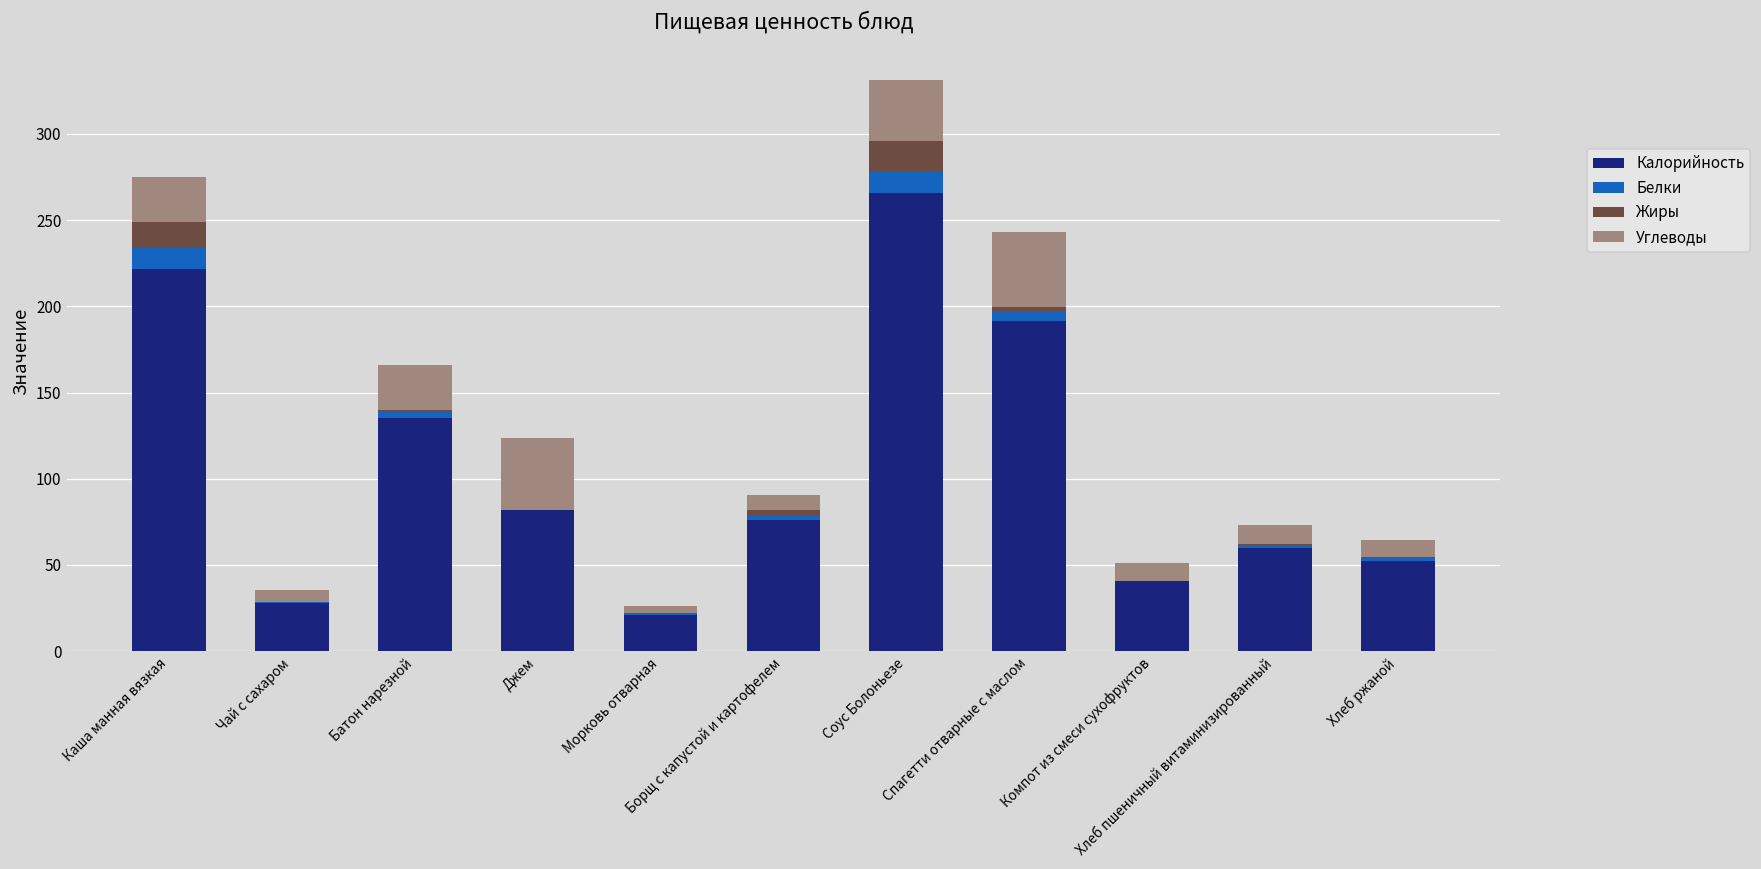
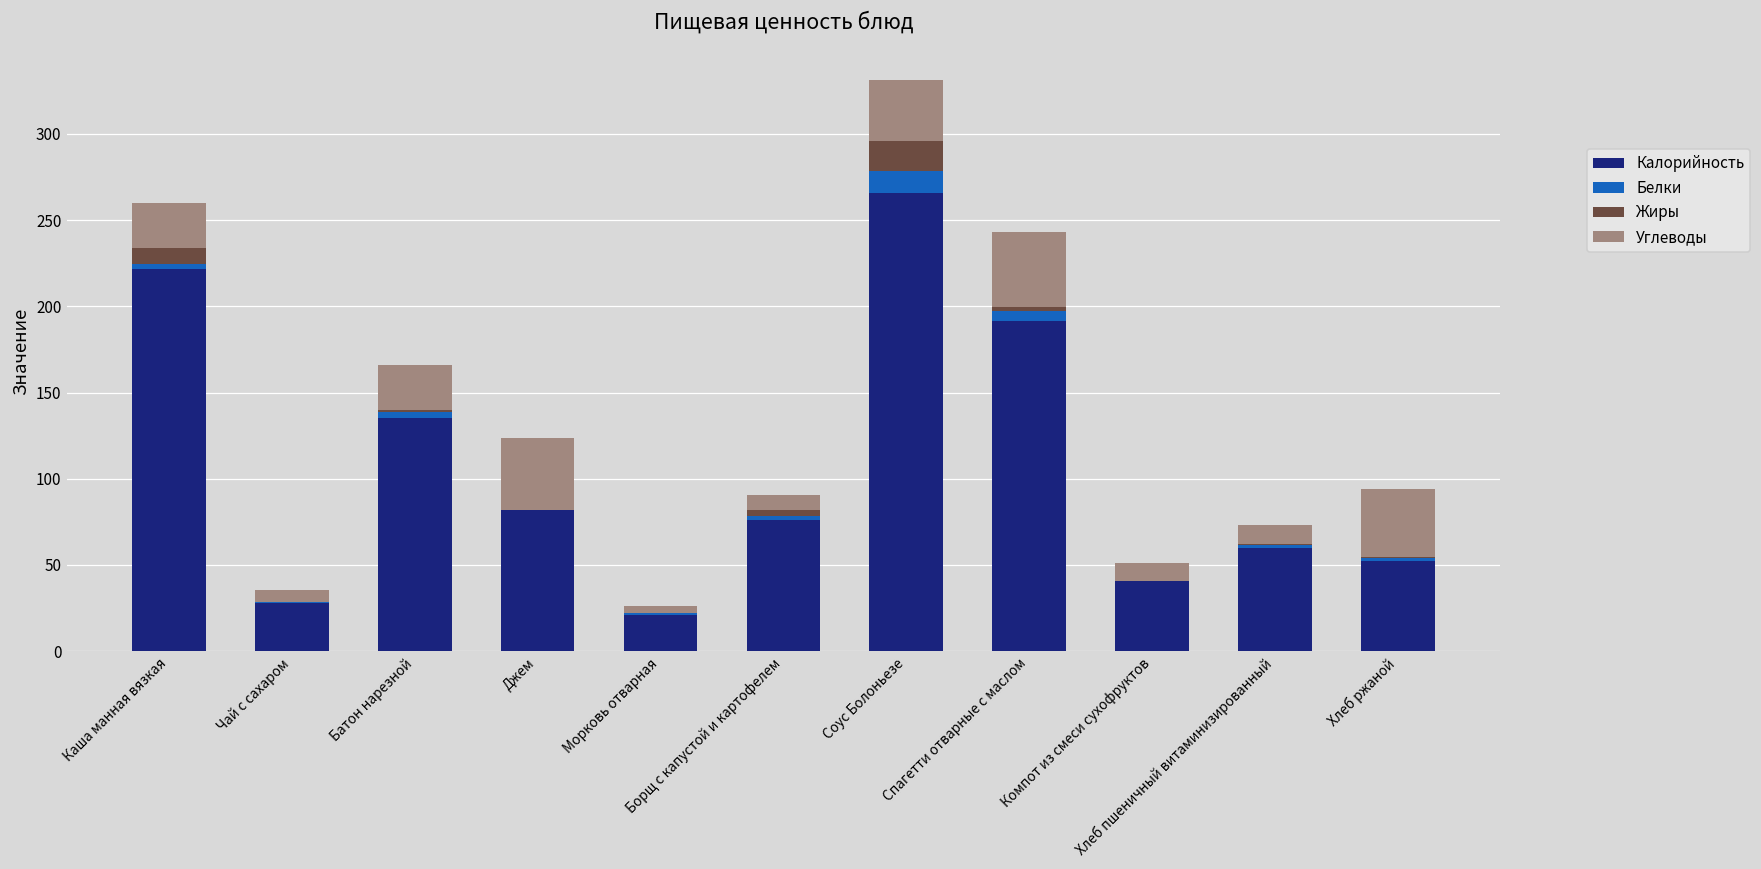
Белки, Каша манная вязкая: 12 -> 3
Жиры, Каша манная вязкая: 15 -> 9
Углеводы, Хлеб ржаной: 10 -> 40
